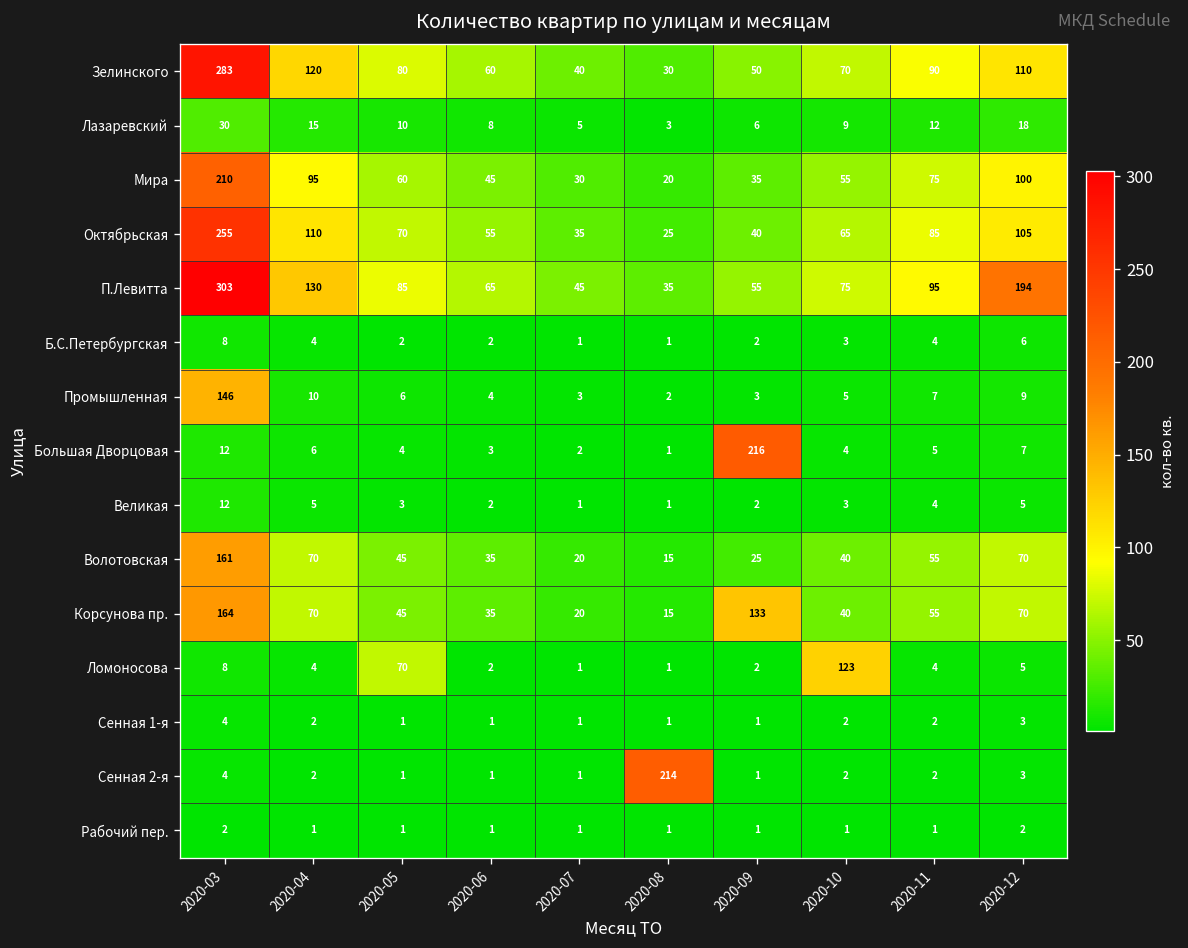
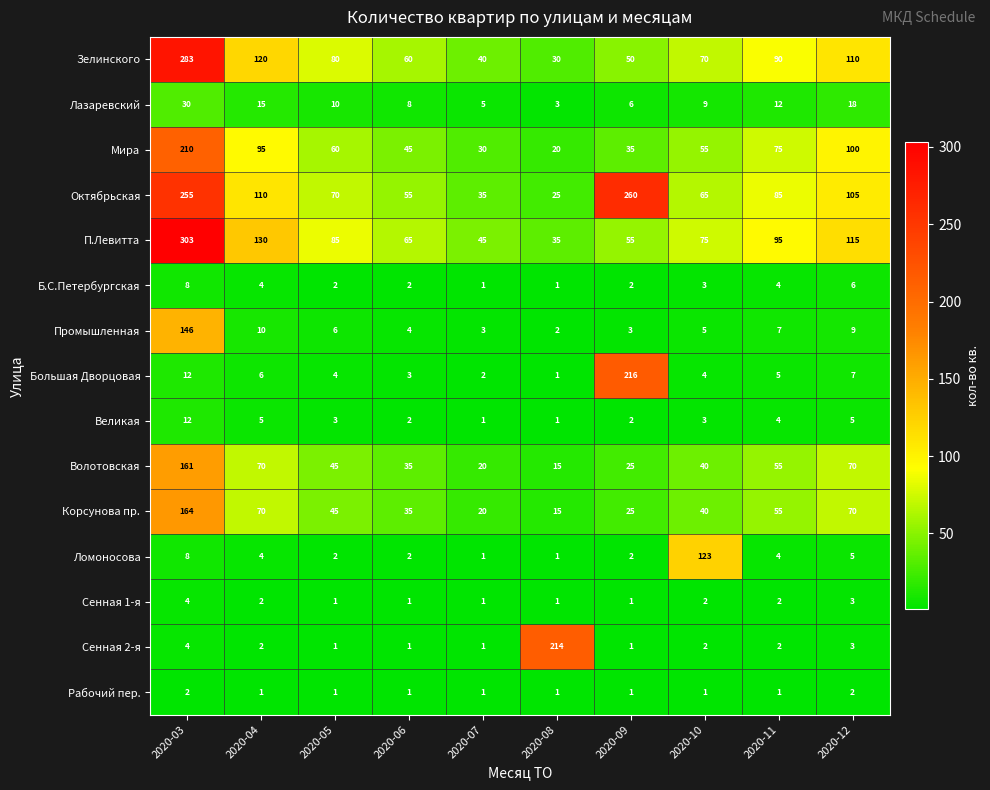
Октябрьская, 2020-09: 40 -> 260
П.Левитта, 2020-12: 194 -> 115
Корсунова пр., 2020-09: 133 -> 25
Ломоносова, 2020-05: 70 -> 2
